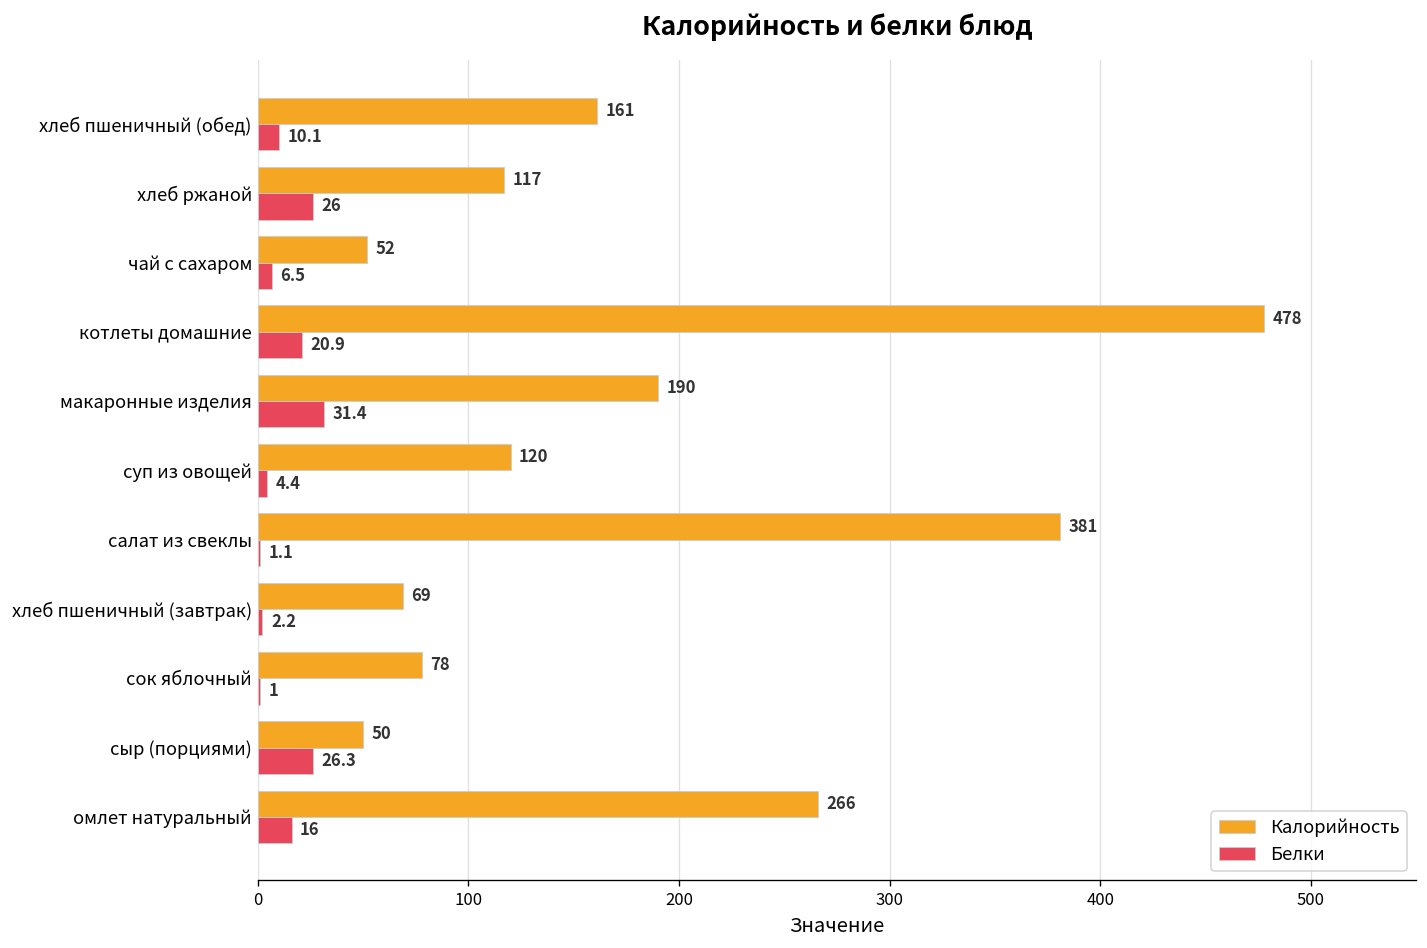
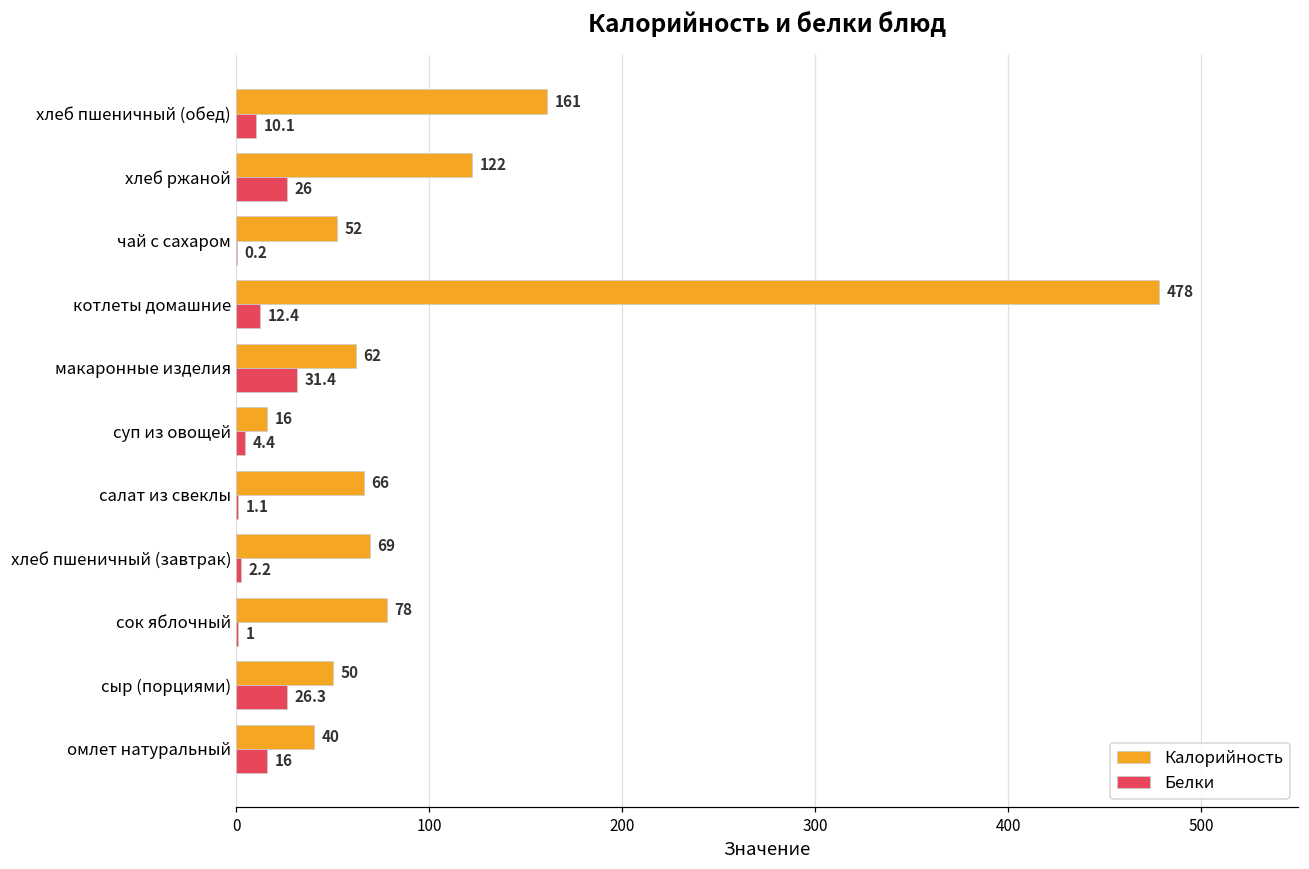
Калорийность, хлеб ржаной: 117 -> 122
Белки, чай с сахаром: 6.5 -> 0.2
Белки, котлеты домашние: 20.9 -> 12.4
Калорийность, макаронные изделия: 190 -> 62
Калорийность, суп из овощей: 120 -> 16
Калорийность, салат из свеклы: 381 -> 66
Калорийность, омлет натуральный: 266 -> 40
